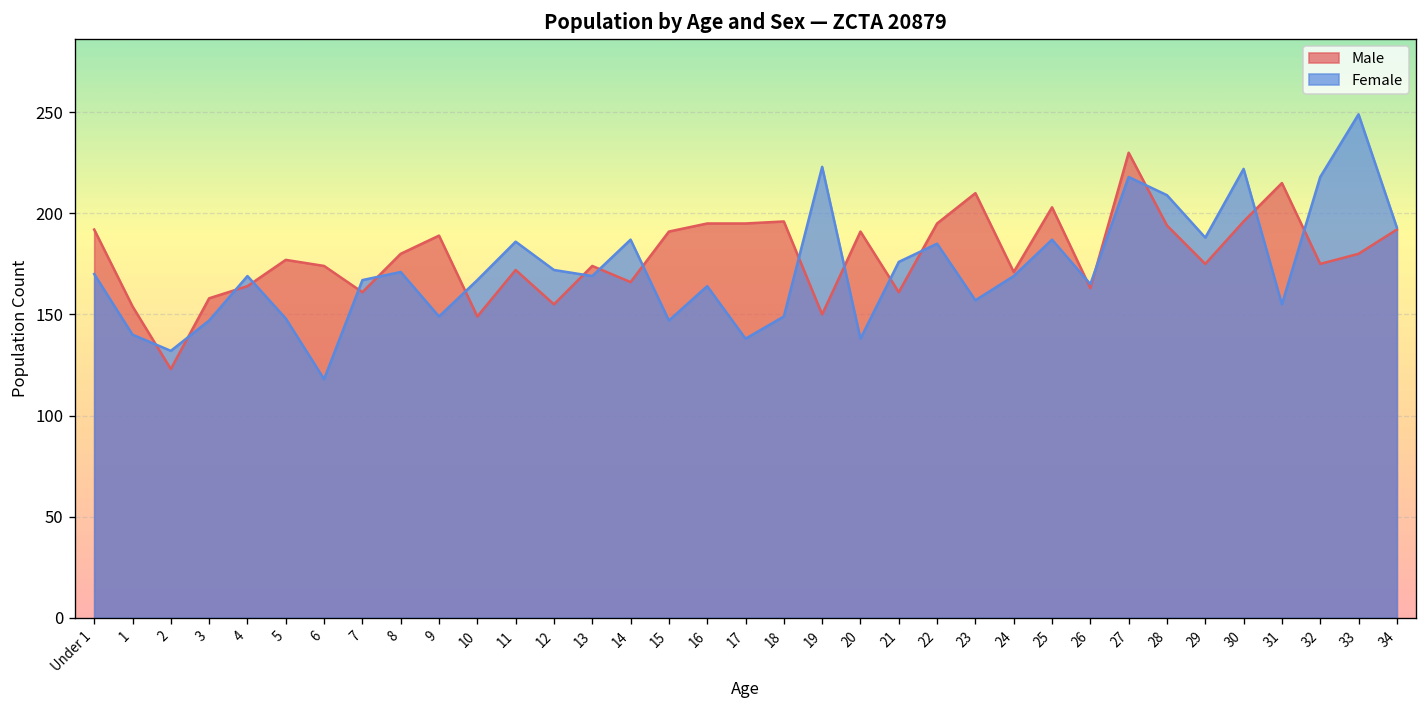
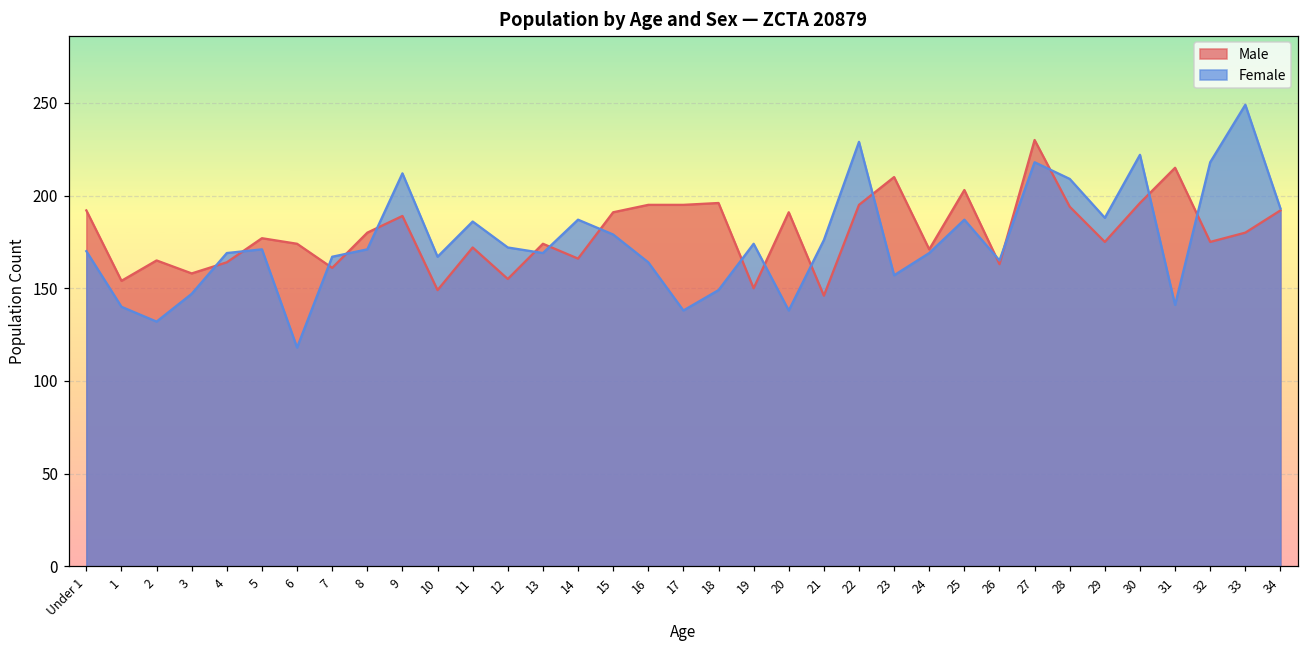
Male, 2: 123 -> 165
Female, 5: 148 -> 171
Female, 9: 149 -> 212
Female, 15: 147 -> 179
Female, 19: 223 -> 174
Male, 21: 161 -> 146
Female, 22: 185 -> 229
Female, 31: 155 -> 141
